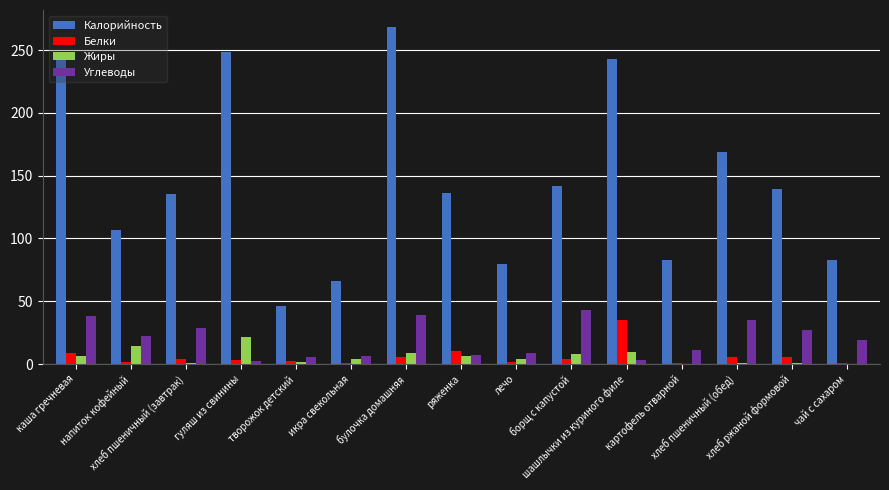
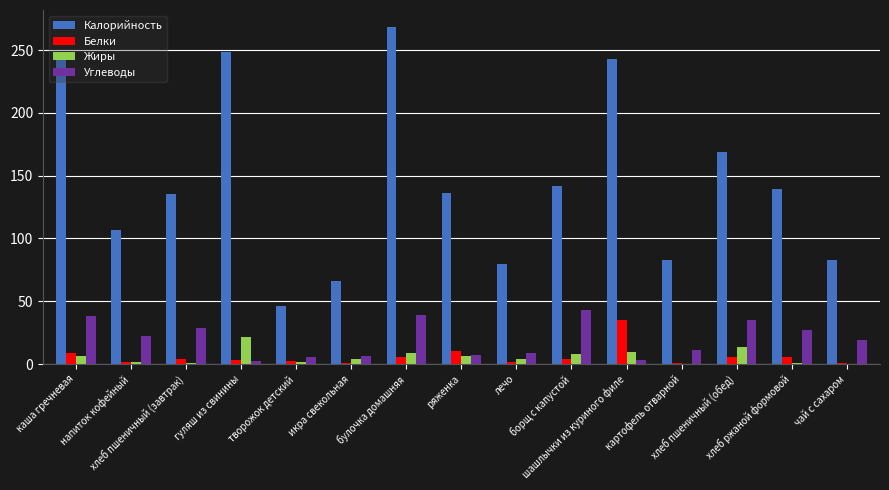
Жиры, напиток кофейный: 14 -> 1
Жиры, хлеб пшеничный (обед): 1 -> 14
